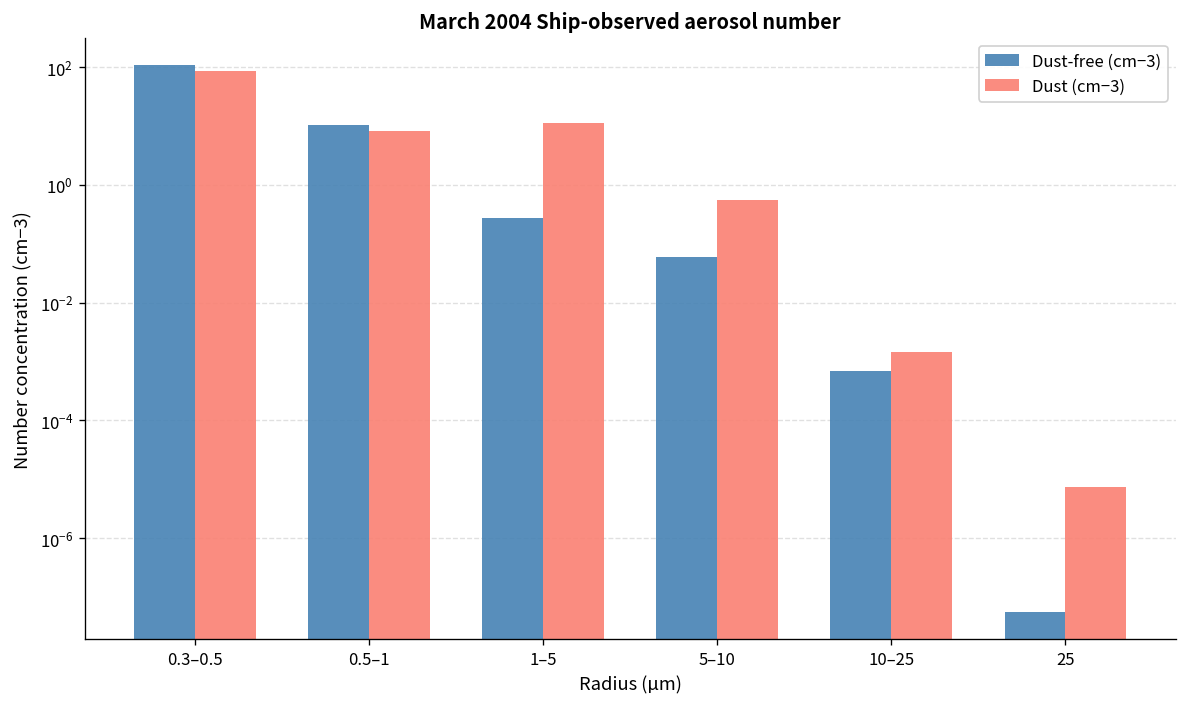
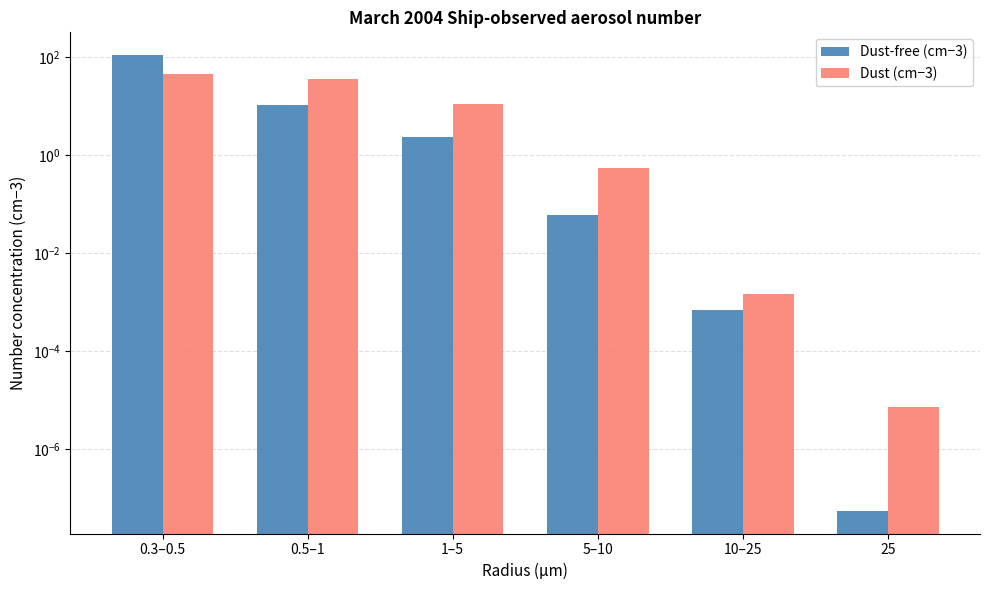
Dust (cm−3), 0.3–0.5: 90 -> 40
Dust (cm−3), 0.5–1: 8 -> 30
Dust-free (cm−3), 1–5: 0.3 -> 2
